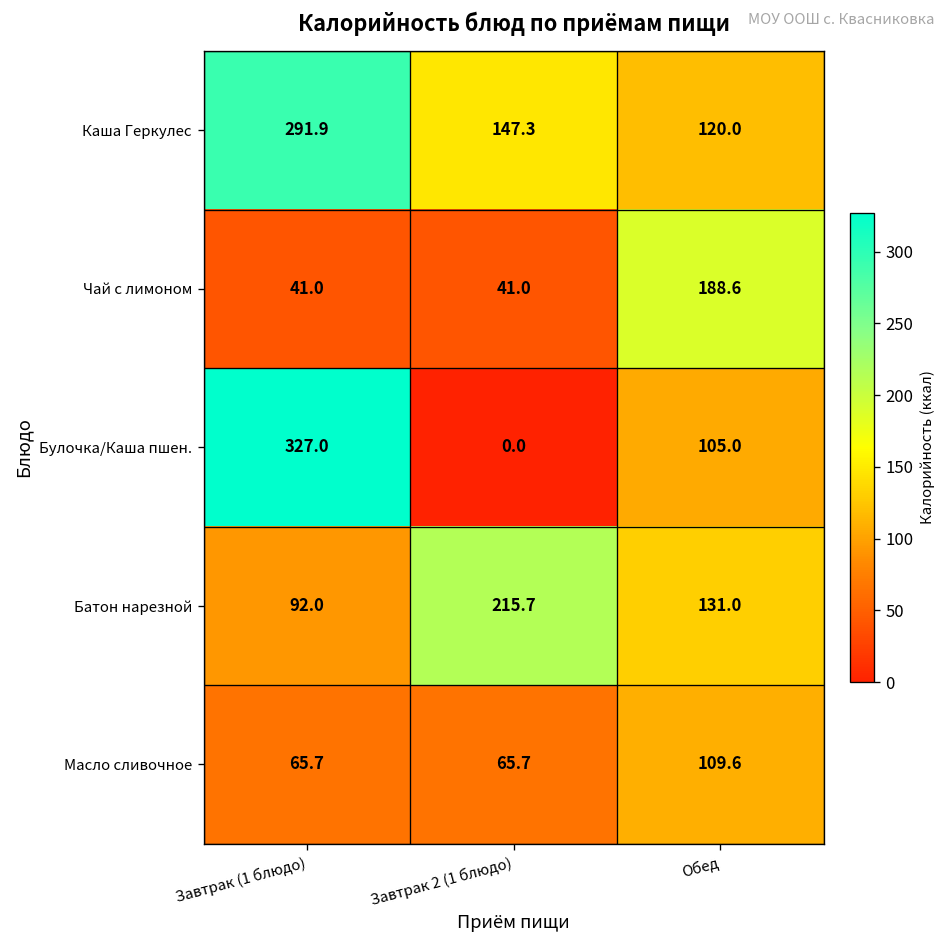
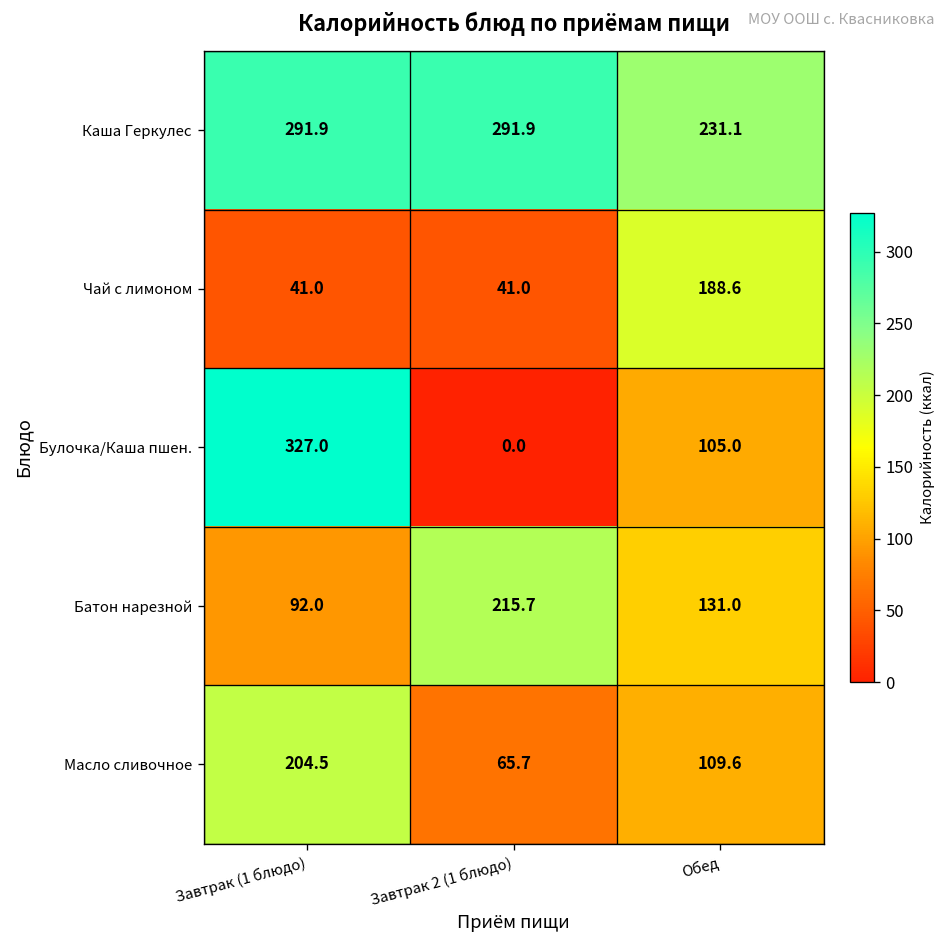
Каша Геркулес, Завтрак 2 (1 блюдо): 147.3 -> 291.9
Каша Геркулес, Обед: 120.0 -> 231.1
Масло сливочное, Завтрак (1 блюдо): 65.7 -> 204.5
